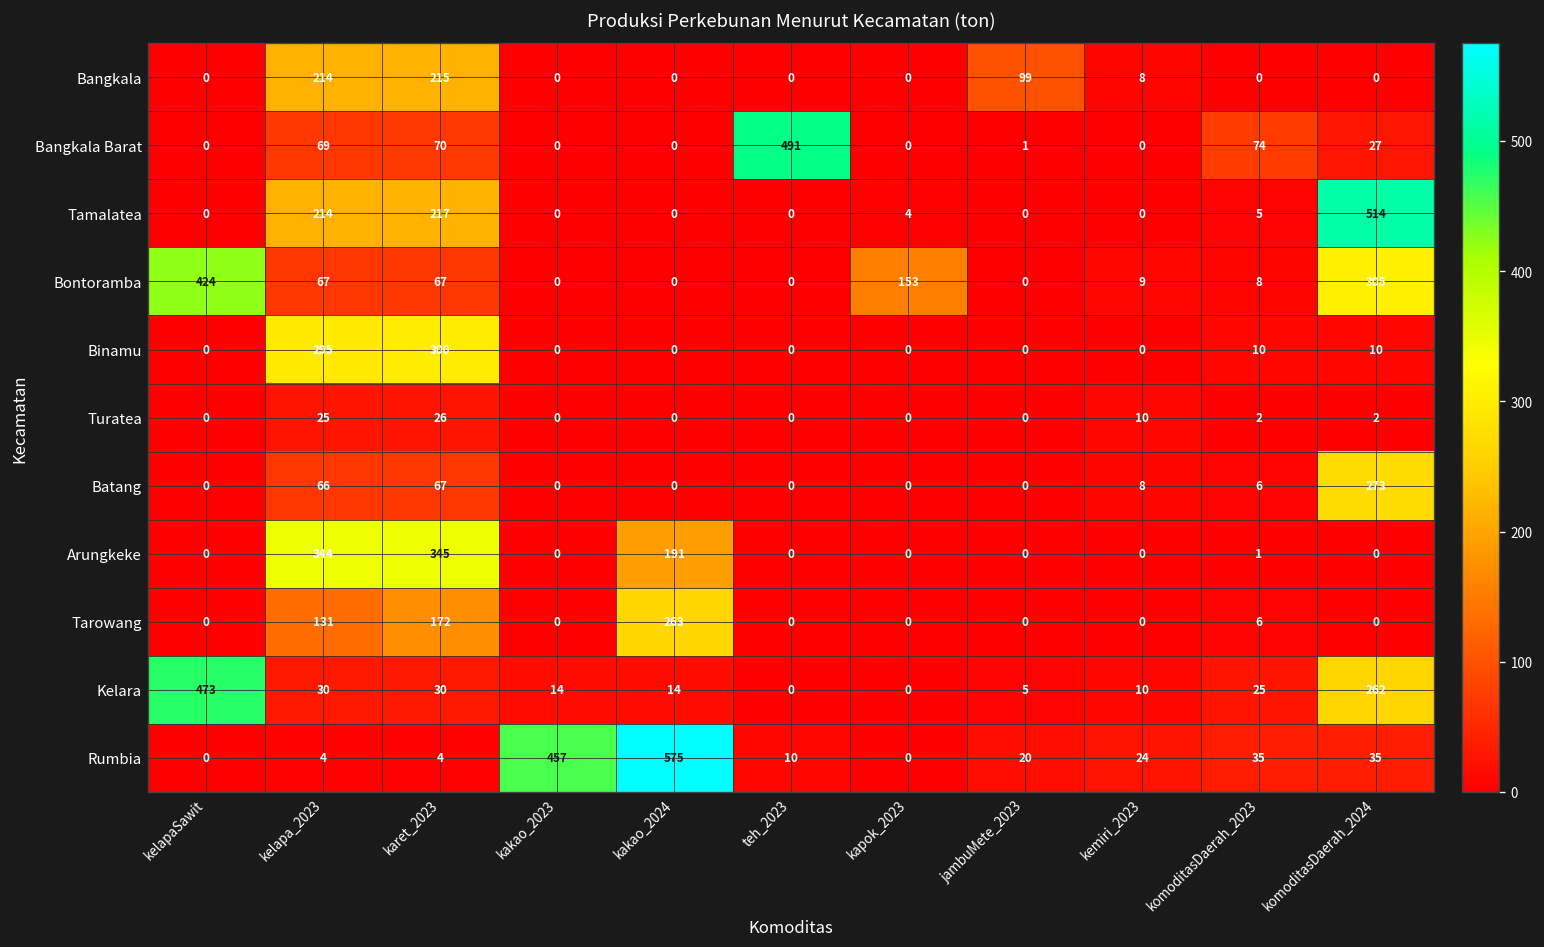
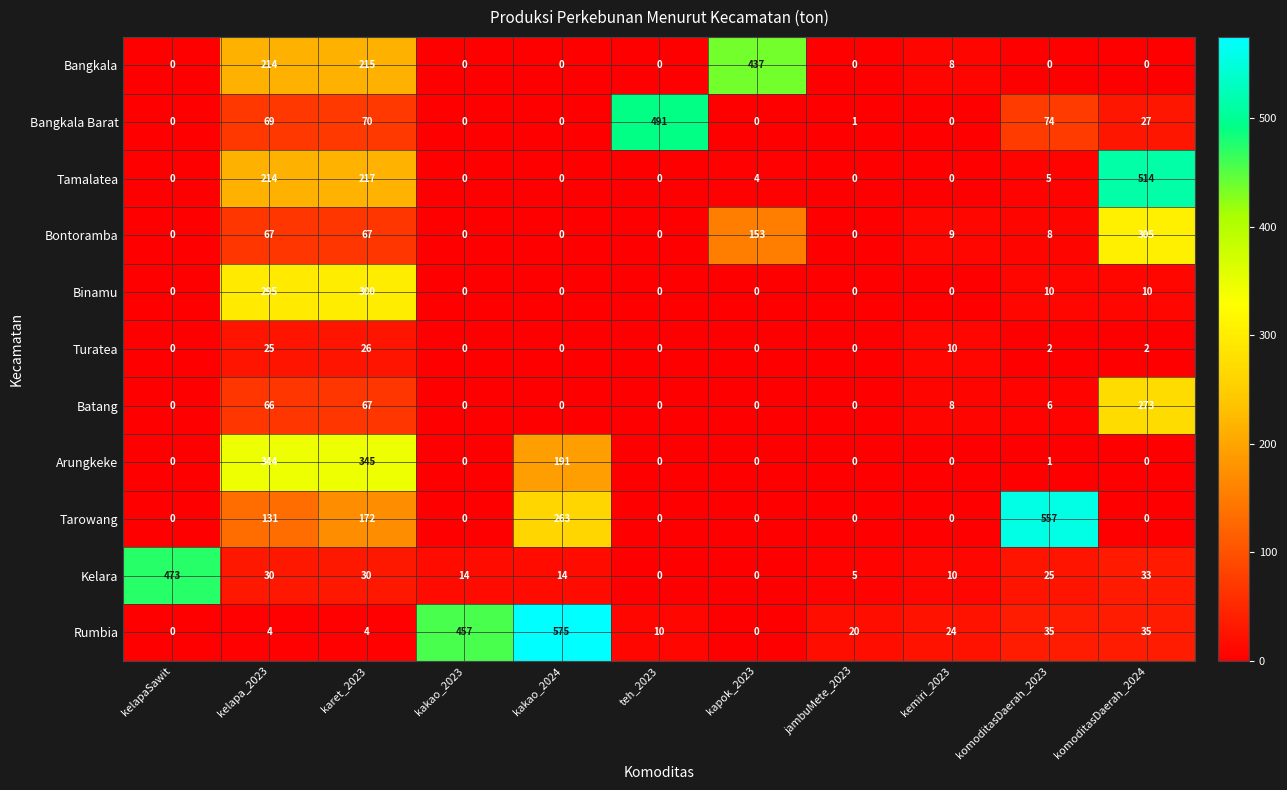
Bangkala, kapok_2023: 0 -> 437
Bangkala, jambuMete_2023: 99 -> 0
Bontoramba, kelapaSawit: 424 -> 0
Tarowang, komoditasDaerah_2023: 6 -> 557
Kelara, komoditasDaerah_2024: 262 -> 33
